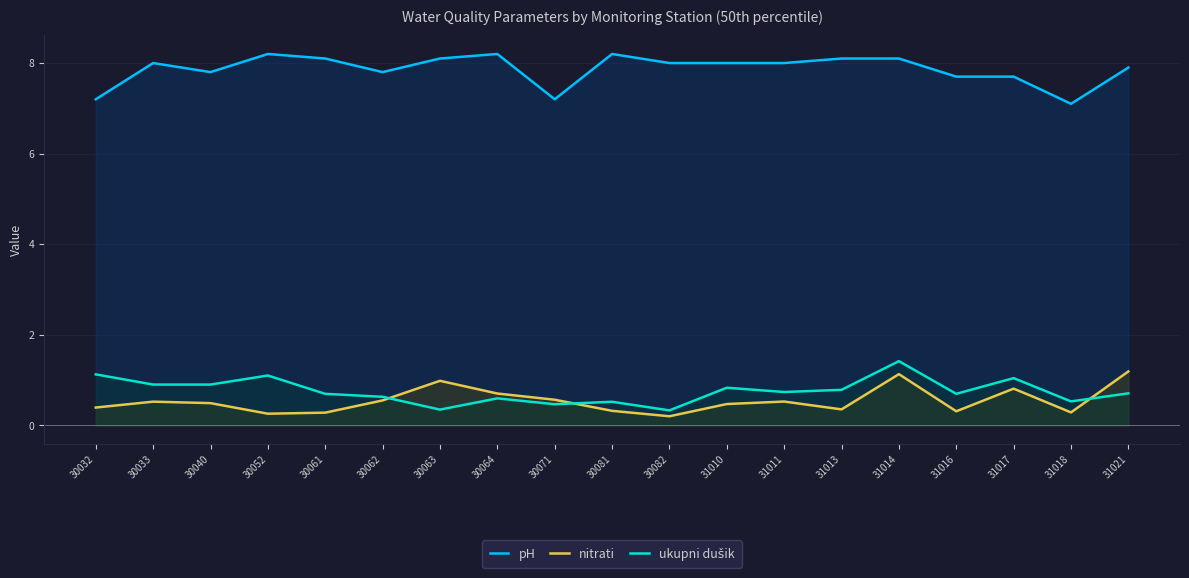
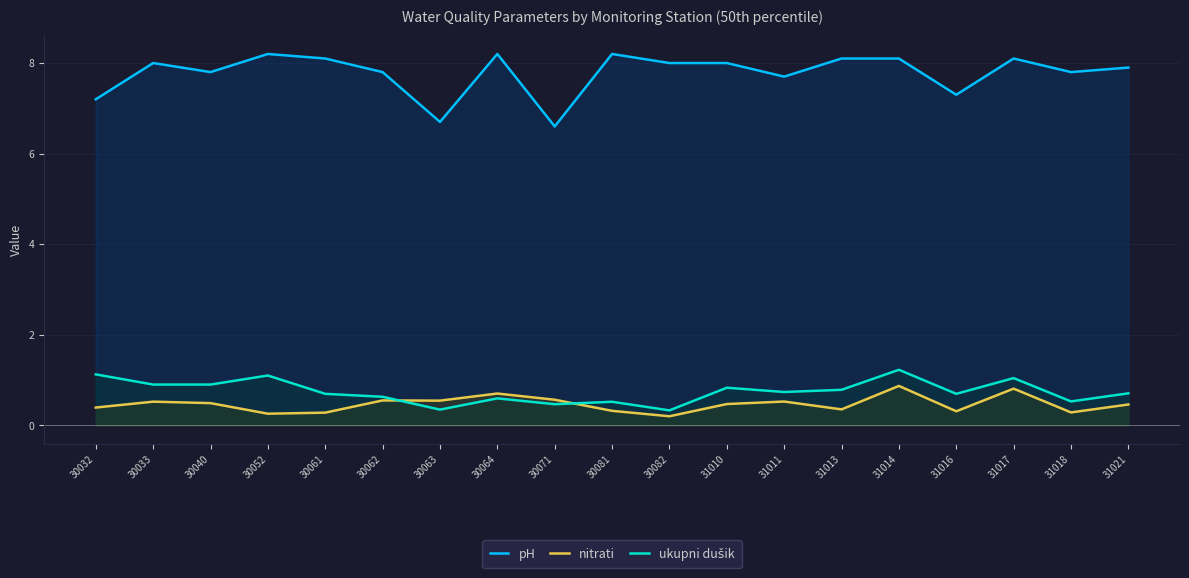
pH, 30063: 8.1 -> 6.7
nitrati, 30063: 1.0 -> 0.5
pH, 30071: 7.2 -> 6.6
pH, 31011: 8.0 -> 7.7
nitrati, 31014: 1.1 -> 0.9
ukupni dušik, 31014: 1.4 -> 1.2
pH, 31016: 7.7 -> 7.3
pH, 31017: 7.7 -> 8.1
pH, 31018: 7.1 -> 7.8
nitrati, 31021: 1.2 -> 0.5
